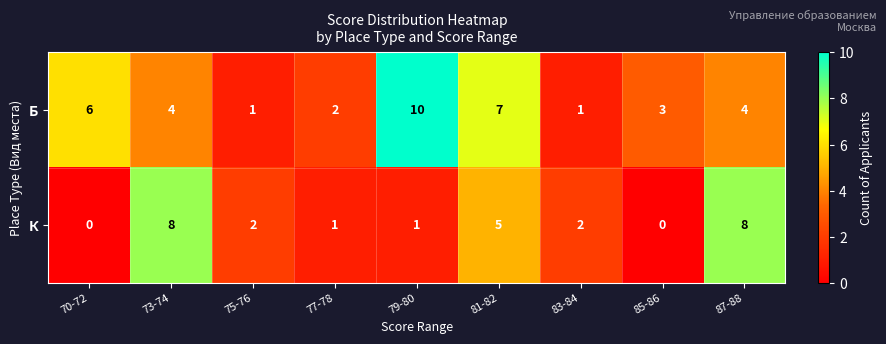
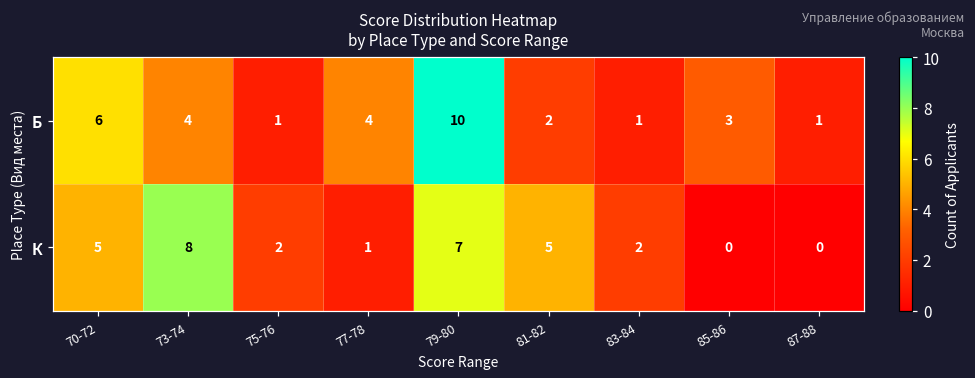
Б, 77-78: 2 -> 4
Б, 81-82: 7 -> 2
Б, 87-88: 4 -> 1
К, 70-72: 0 -> 5
К, 79-80: 1 -> 7
К, 87-88: 8 -> 0
